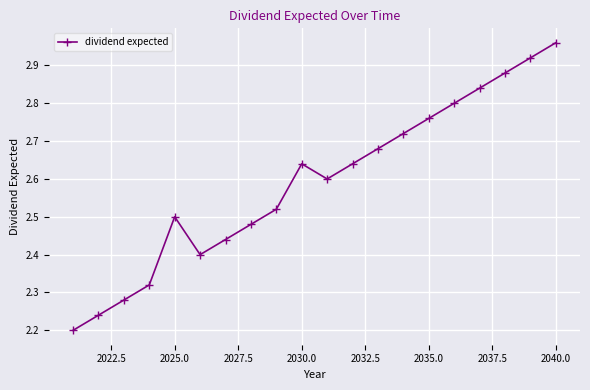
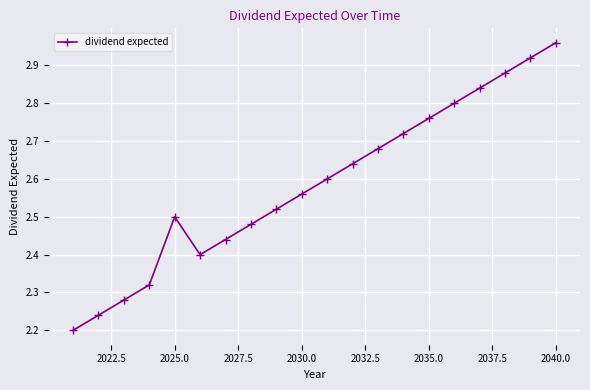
2030.0: 2.64 -> 2.56
